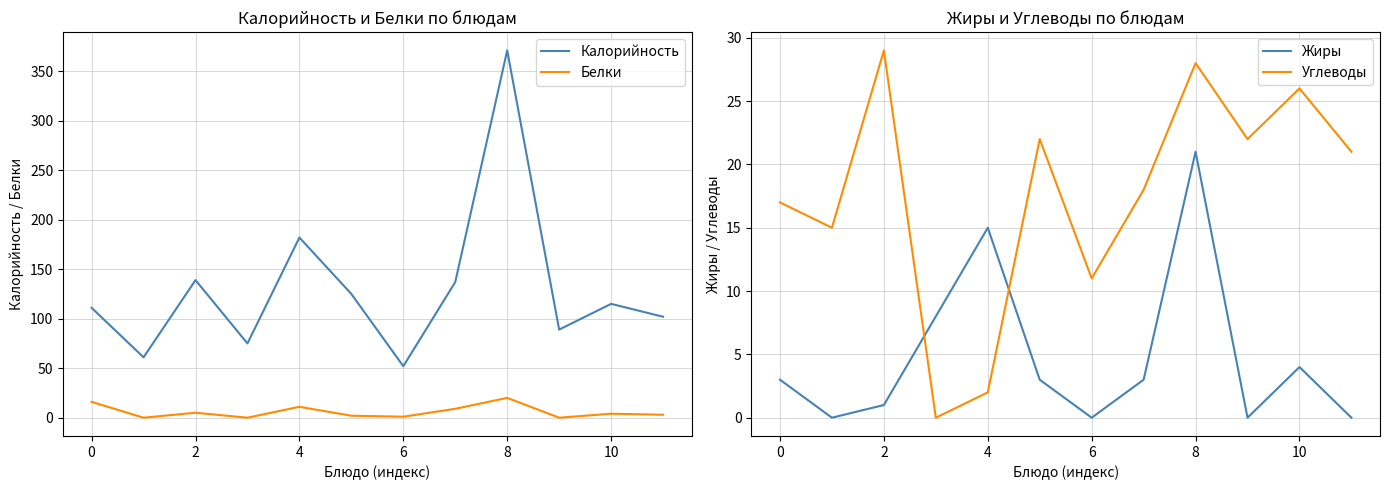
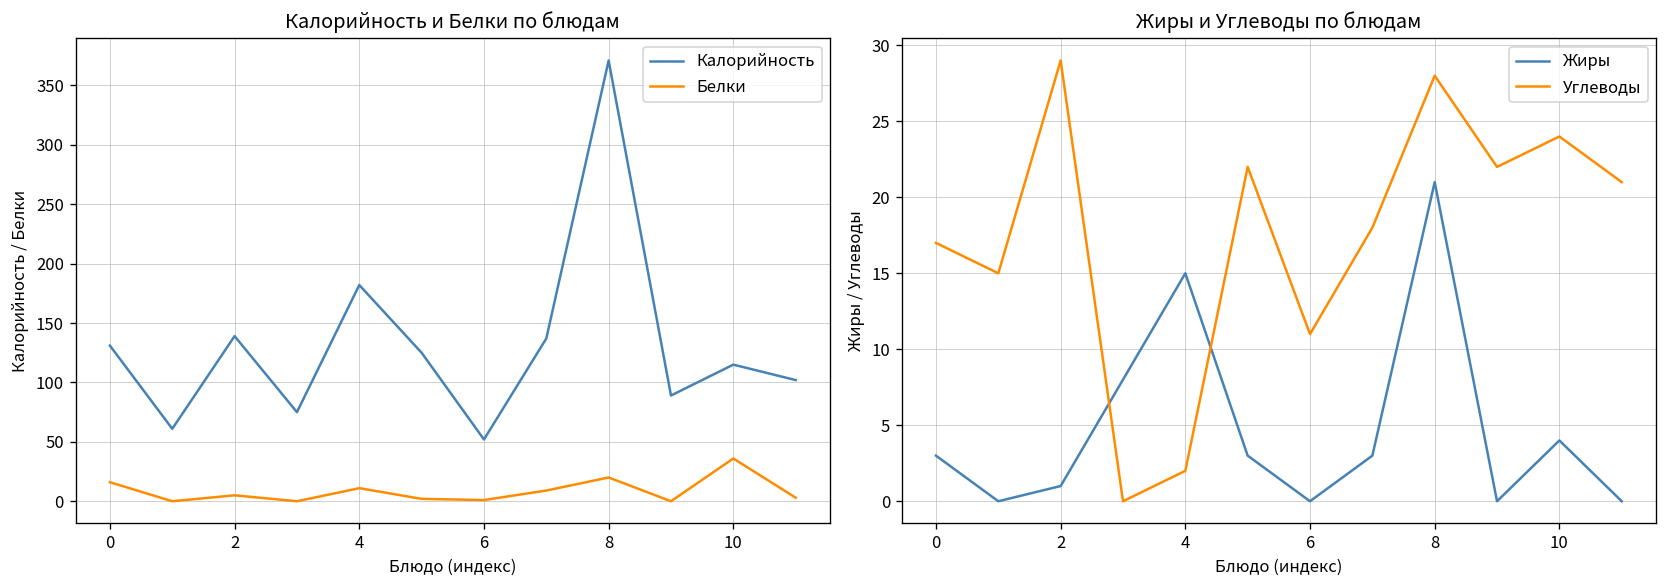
Калорийность и Белки по блюдам, Калорийность, 0: 110 -> 130
Калорийность и Белки по блюдам, Белки, 10: 0 -> 40
Жиры и Углеводы по блюдам, Углеводы, 10: 26 -> 24
